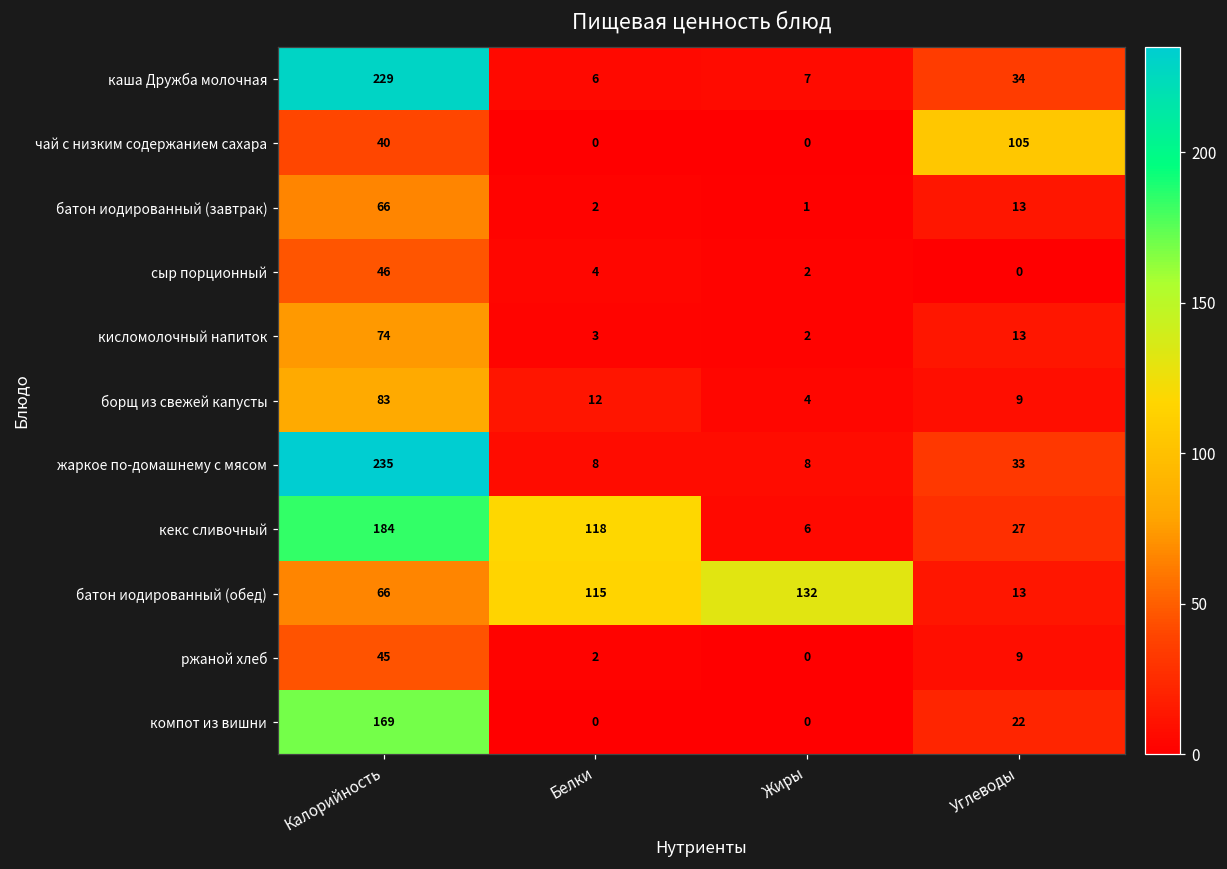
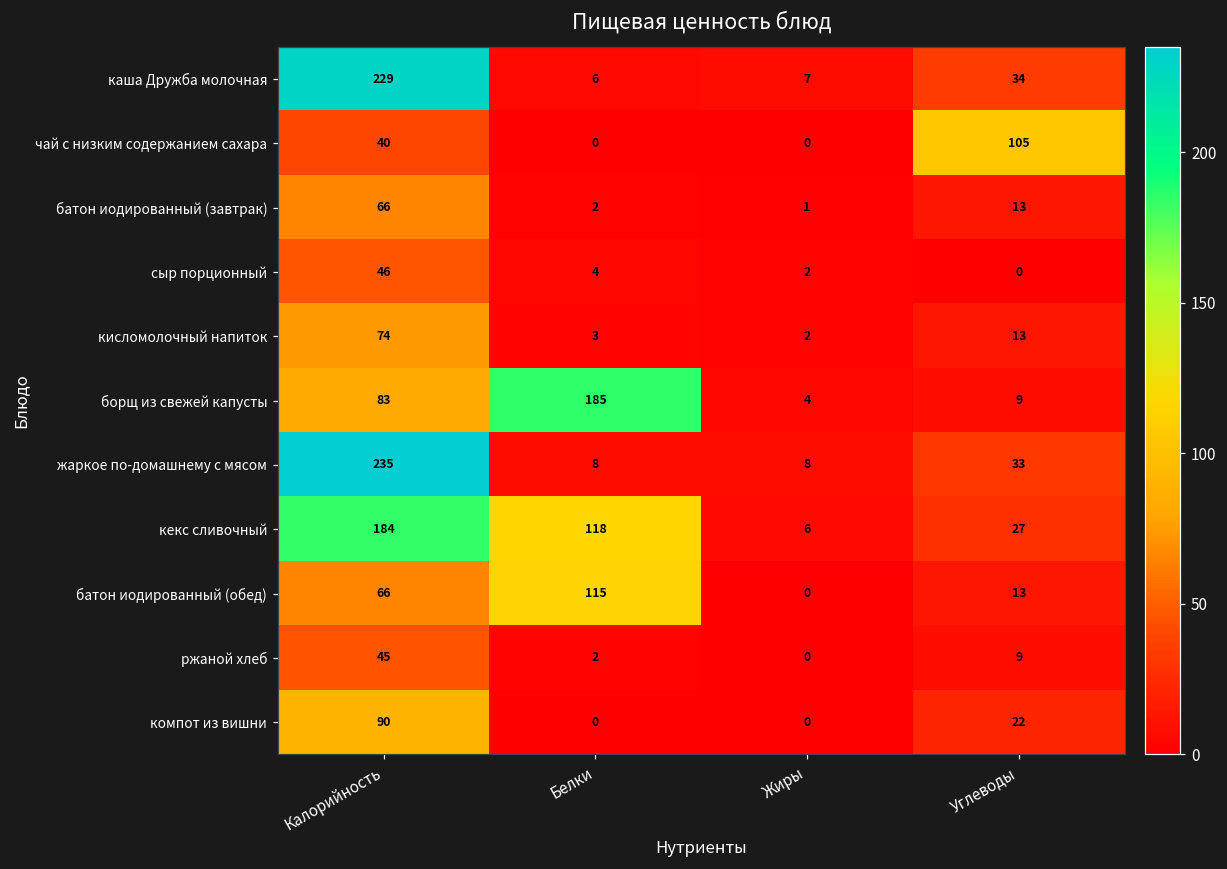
борщ из свежей капусты, Белки: 12 -> 185
батон иодированный (обед), Жиры: 132 -> 0
компот из вишни, Калорийность: 169 -> 90
